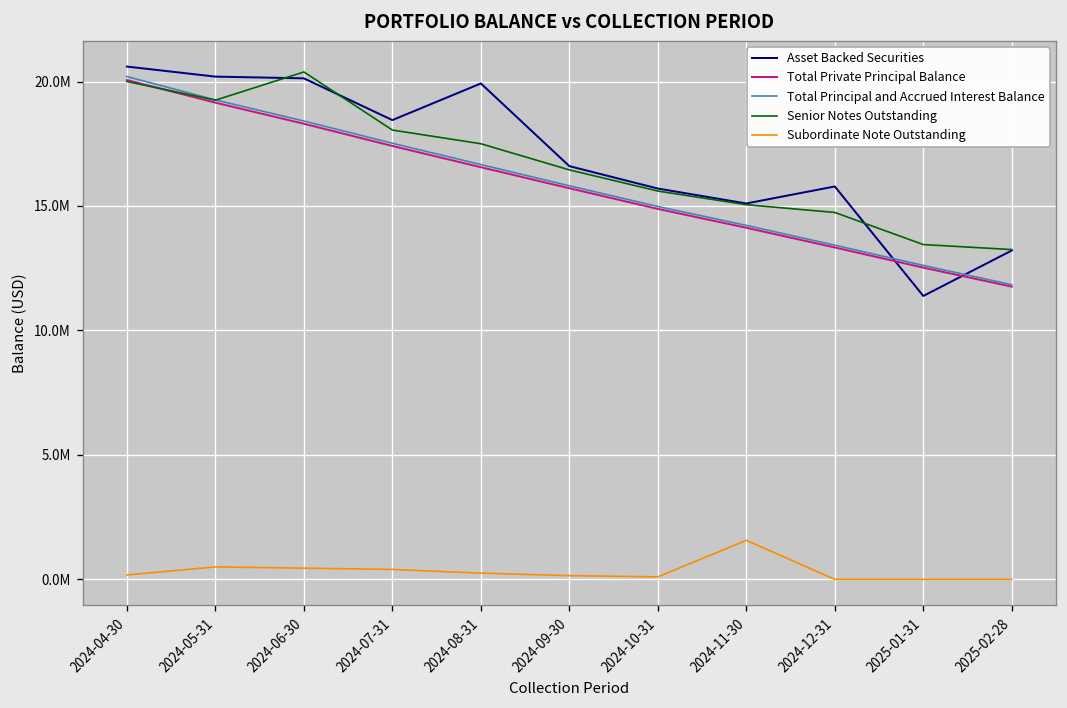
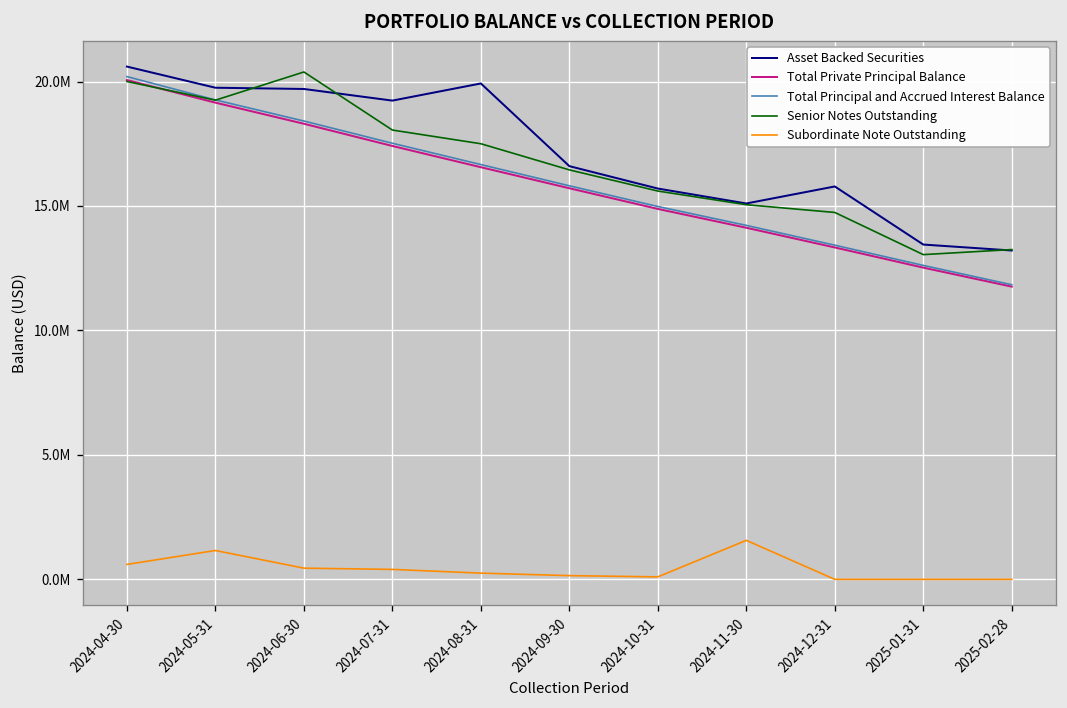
Subordinate Note Outstanding, 2024-04-30: 200000 -> 600000
Asset Backed Securities, 2024-05-31: 20200000 -> 19800000
Subordinate Note Outstanding, 2024-05-31: 500000 -> 1200000
Asset Backed Securities, 2024-06-30: 20100000 -> 19700000
Asset Backed Securities, 2024-07-31: 18500000 -> 19200000
Asset Backed Securities, 2025-01-31: 11400000 -> 13500000
Senior Notes Outstanding, 2025-01-31: 13500000 -> 13000000
